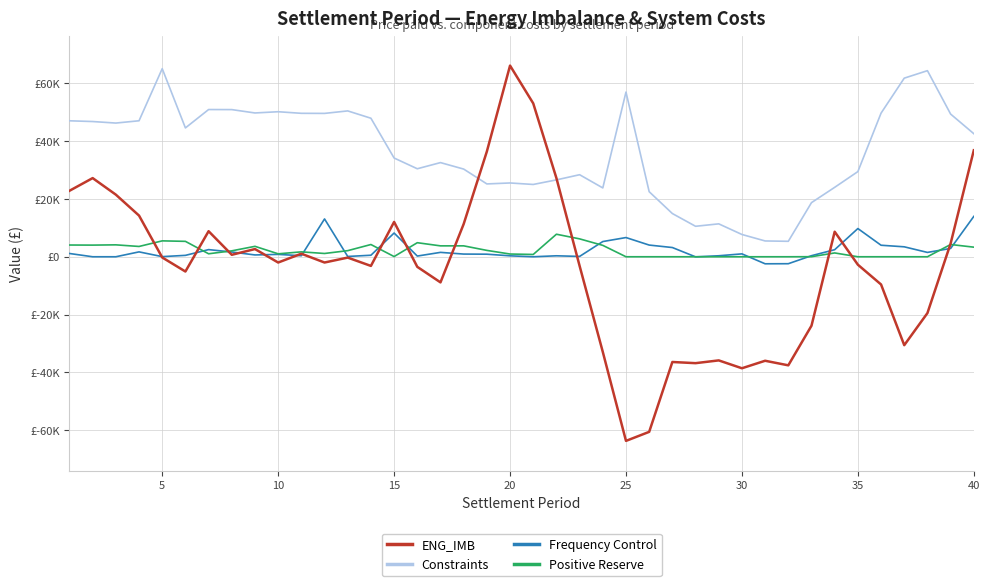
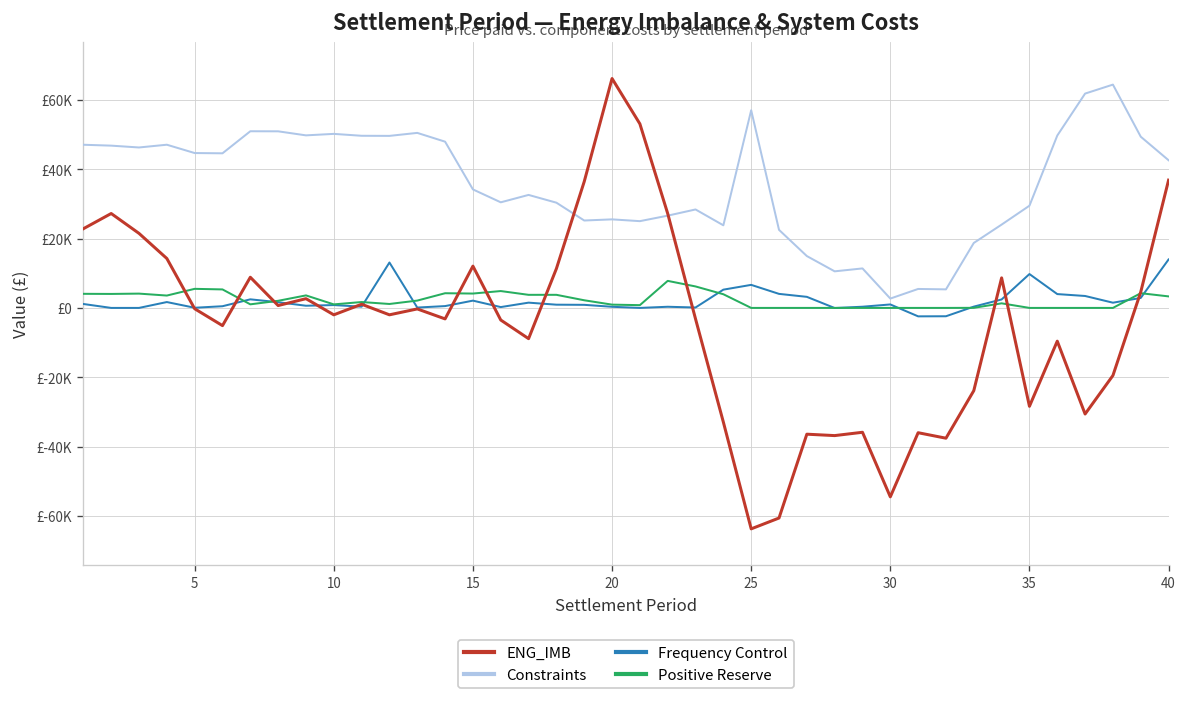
Constraints, 5: £65000 -> £45000
Frequency Control, 15: £8000 -> £2000
Positive Reserve, 15: £0 -> £4000
ENG_IMB, 30: £-39000 -> £-55000
Constraints, 30: £8000 -> £3000
ENG_IMB, 35: £-3000 -> £-28000
